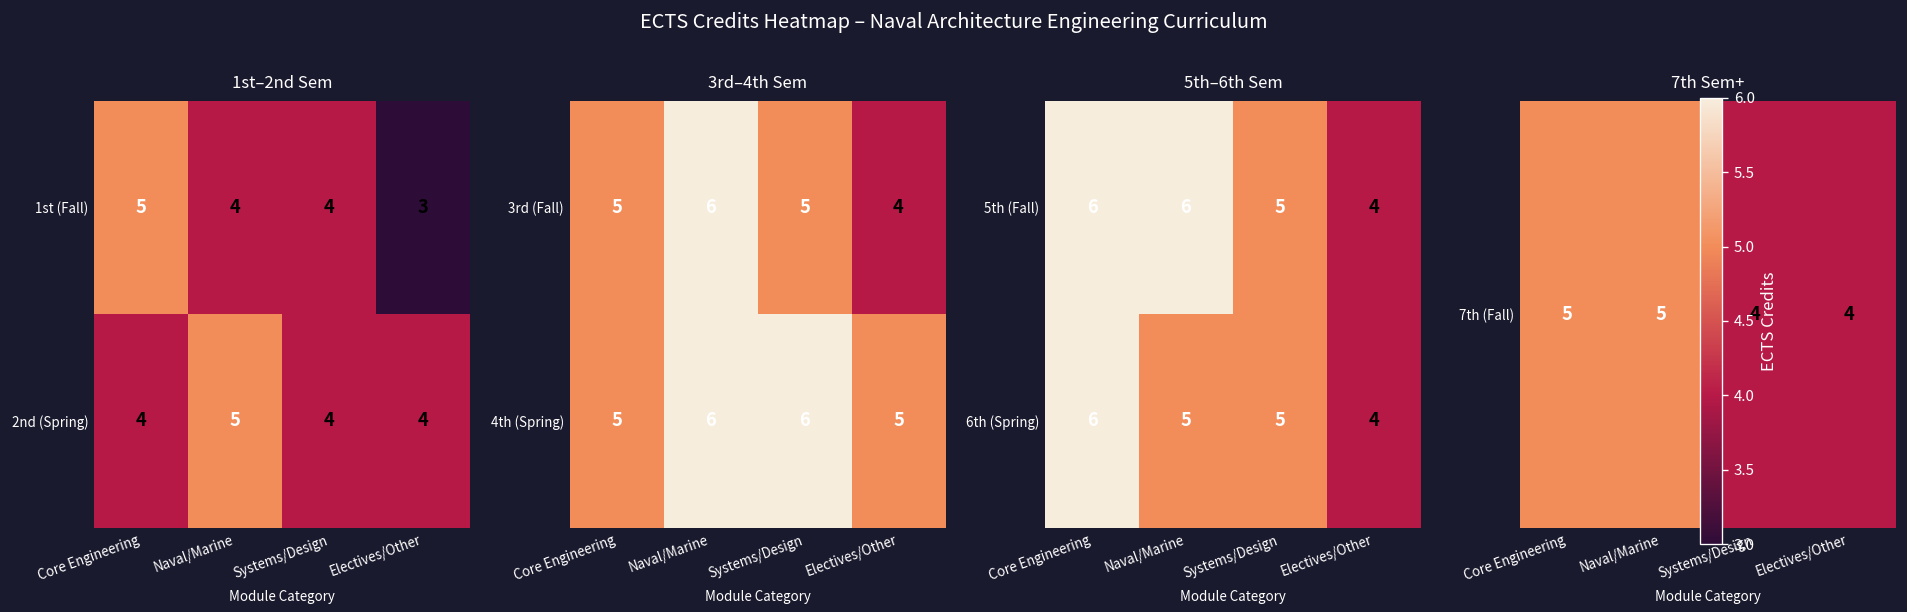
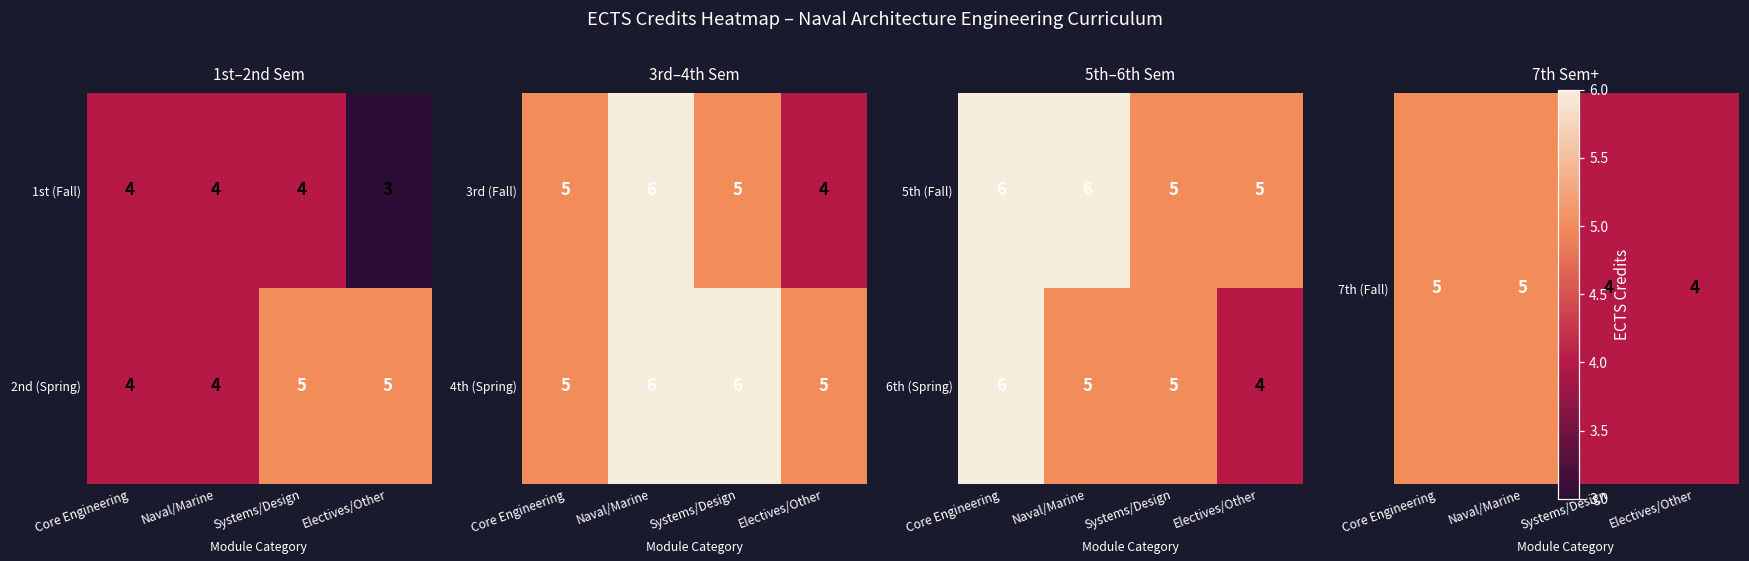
1st–2nd Sem, 1st (Fall), Core Engineering: 5 -> 4
1st–2nd Sem, 2nd (Spring), Naval/Marine: 5 -> 4
1st–2nd Sem, 2nd (Spring), Systems/Design: 4 -> 5
1st–2nd Sem, 2nd (Spring), Electives/Other: 4 -> 5
5th–6th Sem, 5th (Fall), Electives/Other: 4 -> 5
